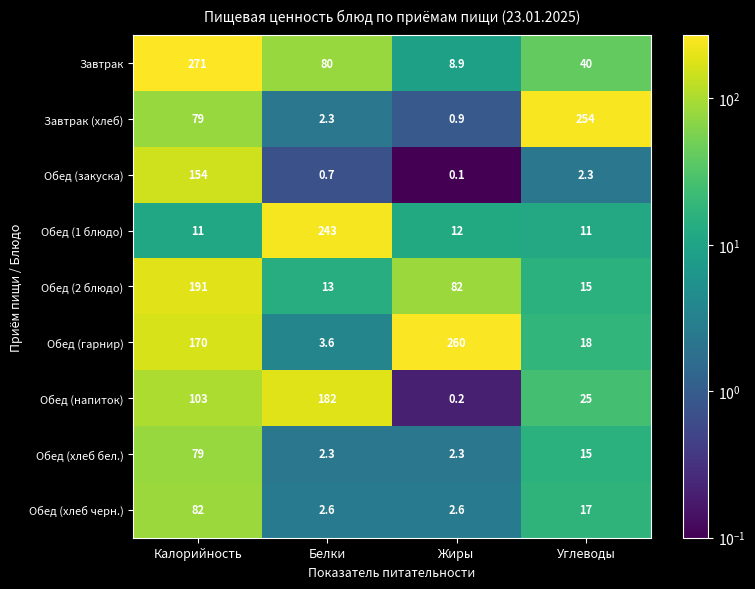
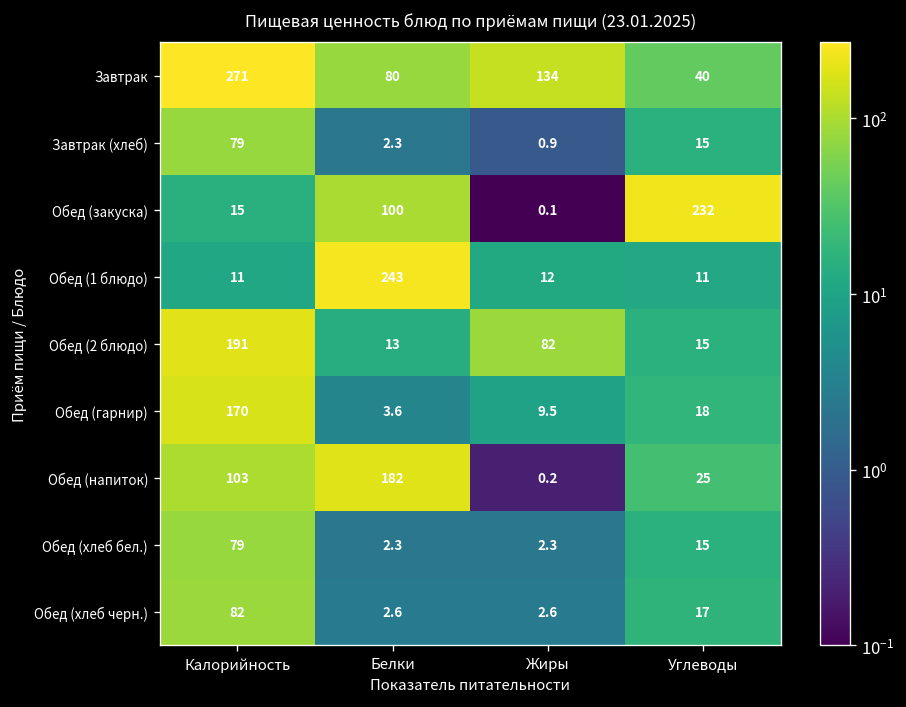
Завтрак, Жиры: 8.9 -> 134
Завтрак (хлеб), Углеводы: 254 -> 15
Обед (закуска), Калорийность: 154 -> 15
Обед (закуска), Белки: 0.7 -> 100
Обед (закуска), Углеводы: 2.3 -> 232
Обед (гарнир), Жиры: 260 -> 9.5
